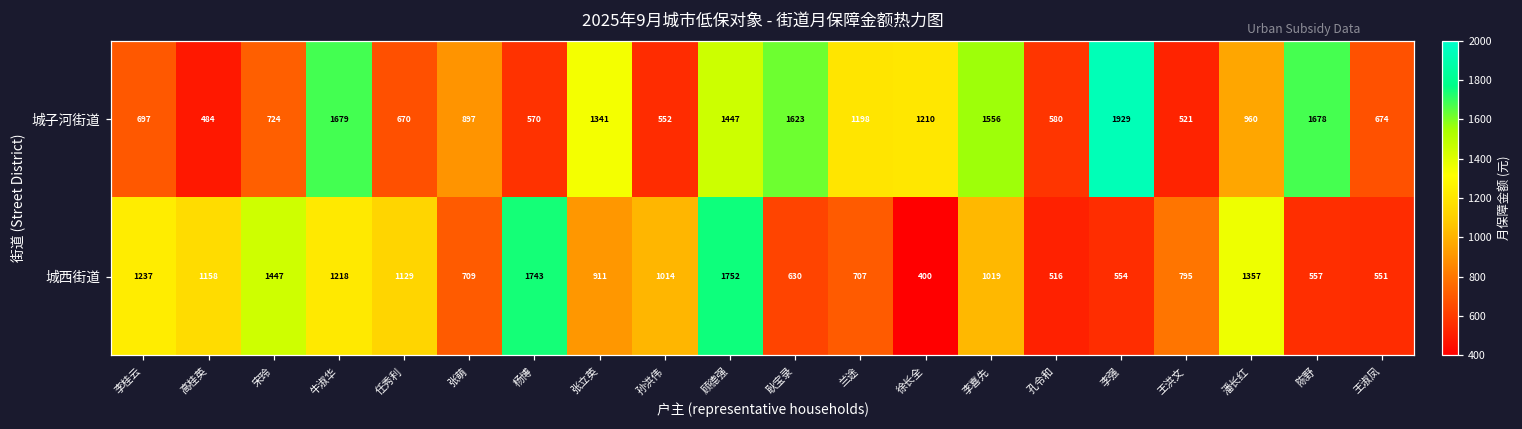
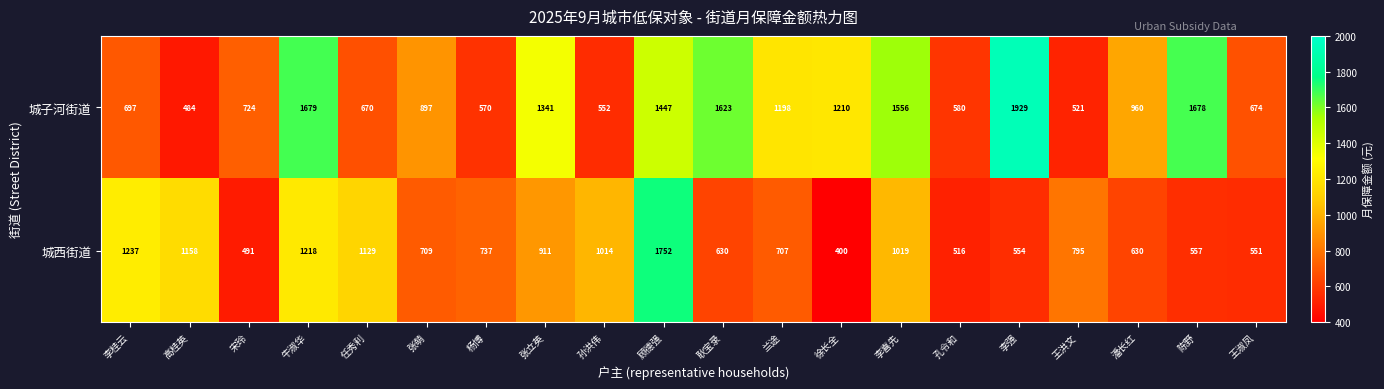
城西街道, 宋玲: 1447 -> 491
城西街道, 杨博: 1743 -> 737
城西街道, 潘长红: 1357 -> 630
